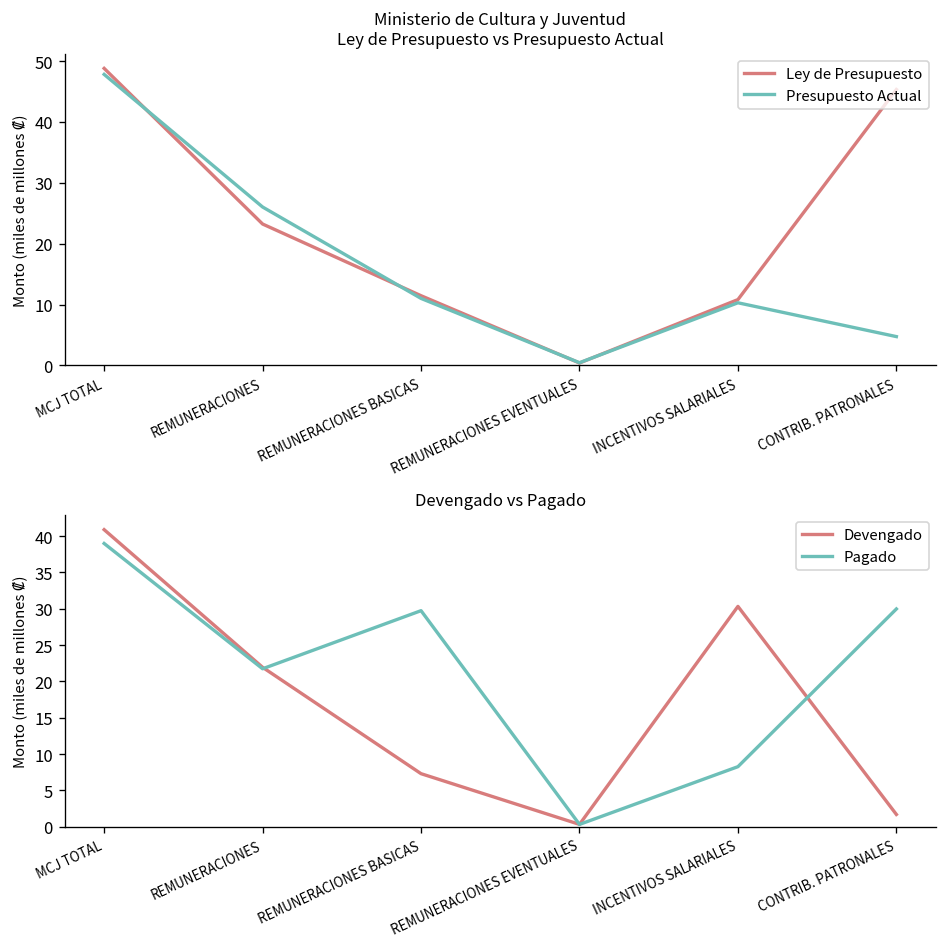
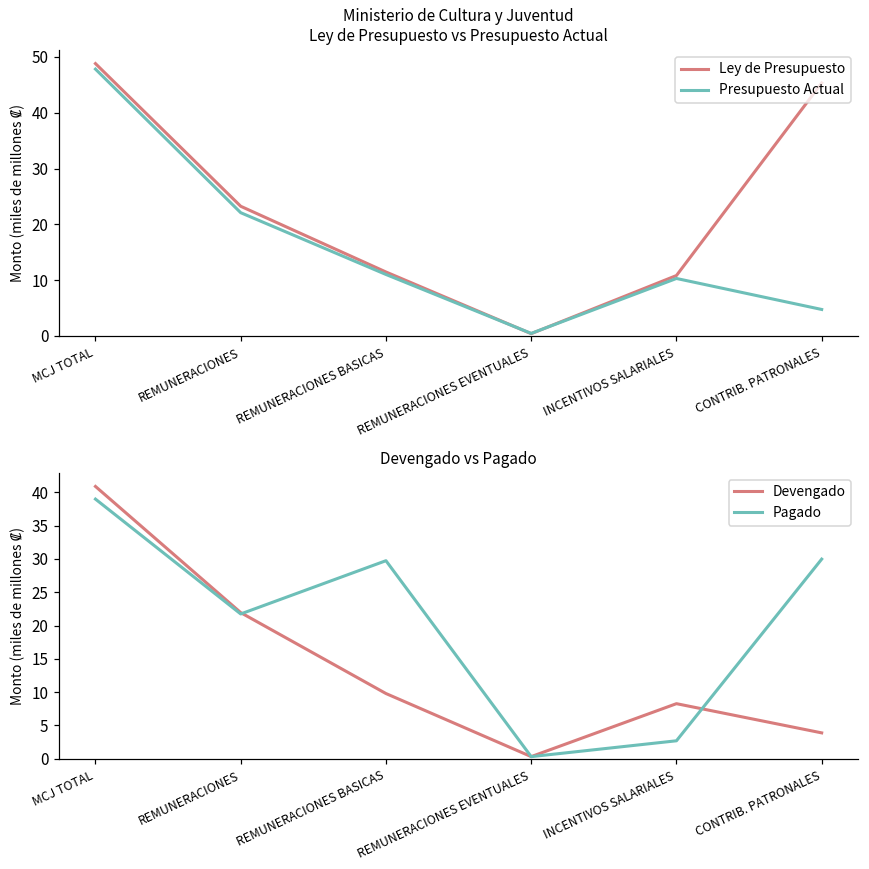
Ministerio de Cultura y Juventud Ley de Presupuesto vs Presupuesto Actual, Presupuesto Actual, REMUNERACIONES: 26 -> 22
Devengado vs Pagado, Devengado, REMUNERACIONES BASICAS: 7 -> 10
Devengado vs Pagado, Devengado, INCENTIVOS SALARIALES: 30 -> 8
Devengado vs Pagado, Pagado, INCENTIVOS SALARIALES: 8 -> 3
Devengado vs Pagado, Devengado, CONTRIB. PATRONALES: 2 -> 4
